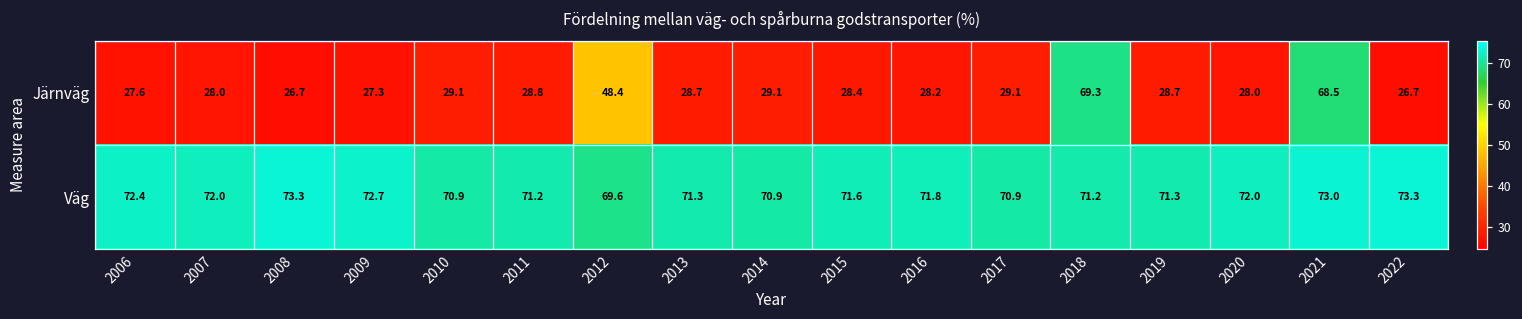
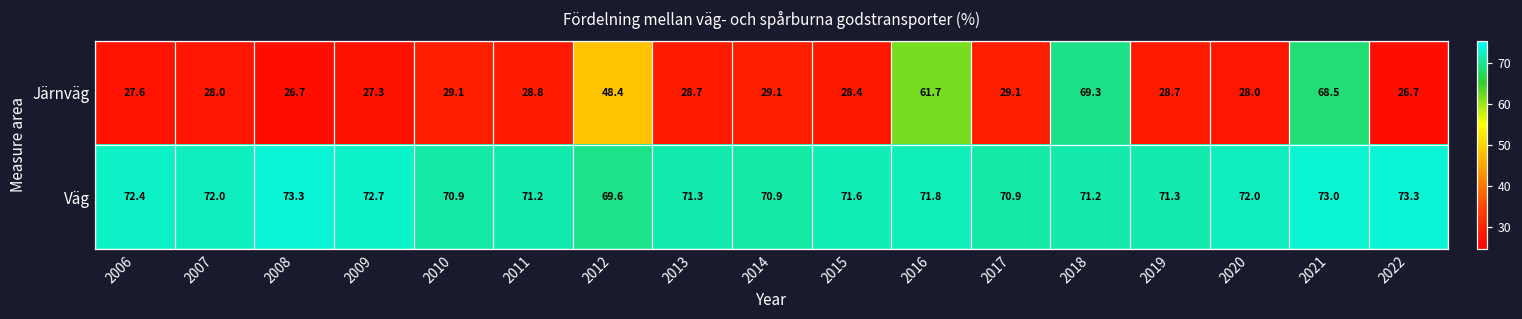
Järnväg, 2016: 28.2 -> 61.7
